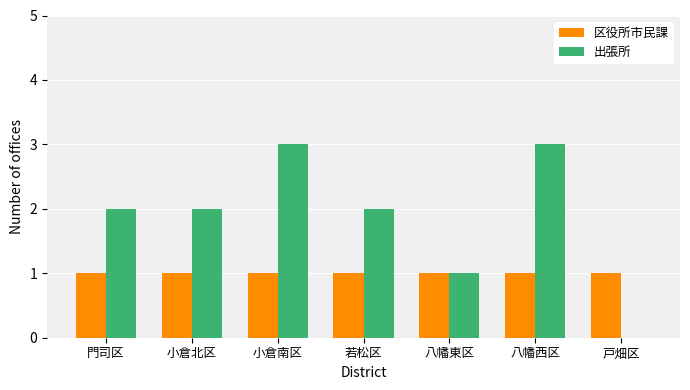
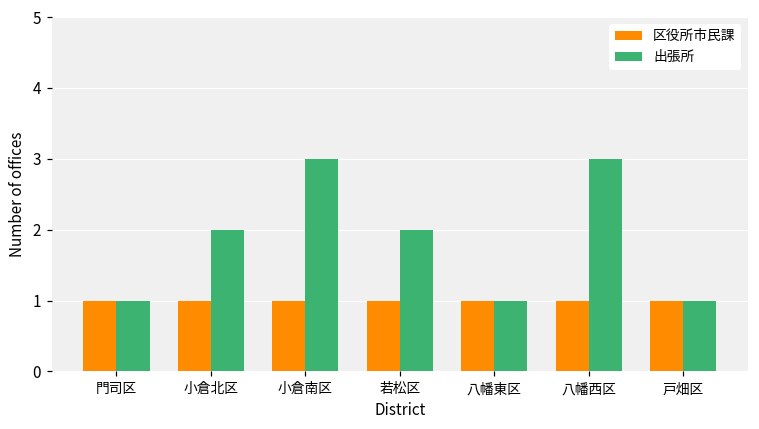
出張所, 門司区: 2 -> 1
出張所, 戸畑区: 0 -> 1
